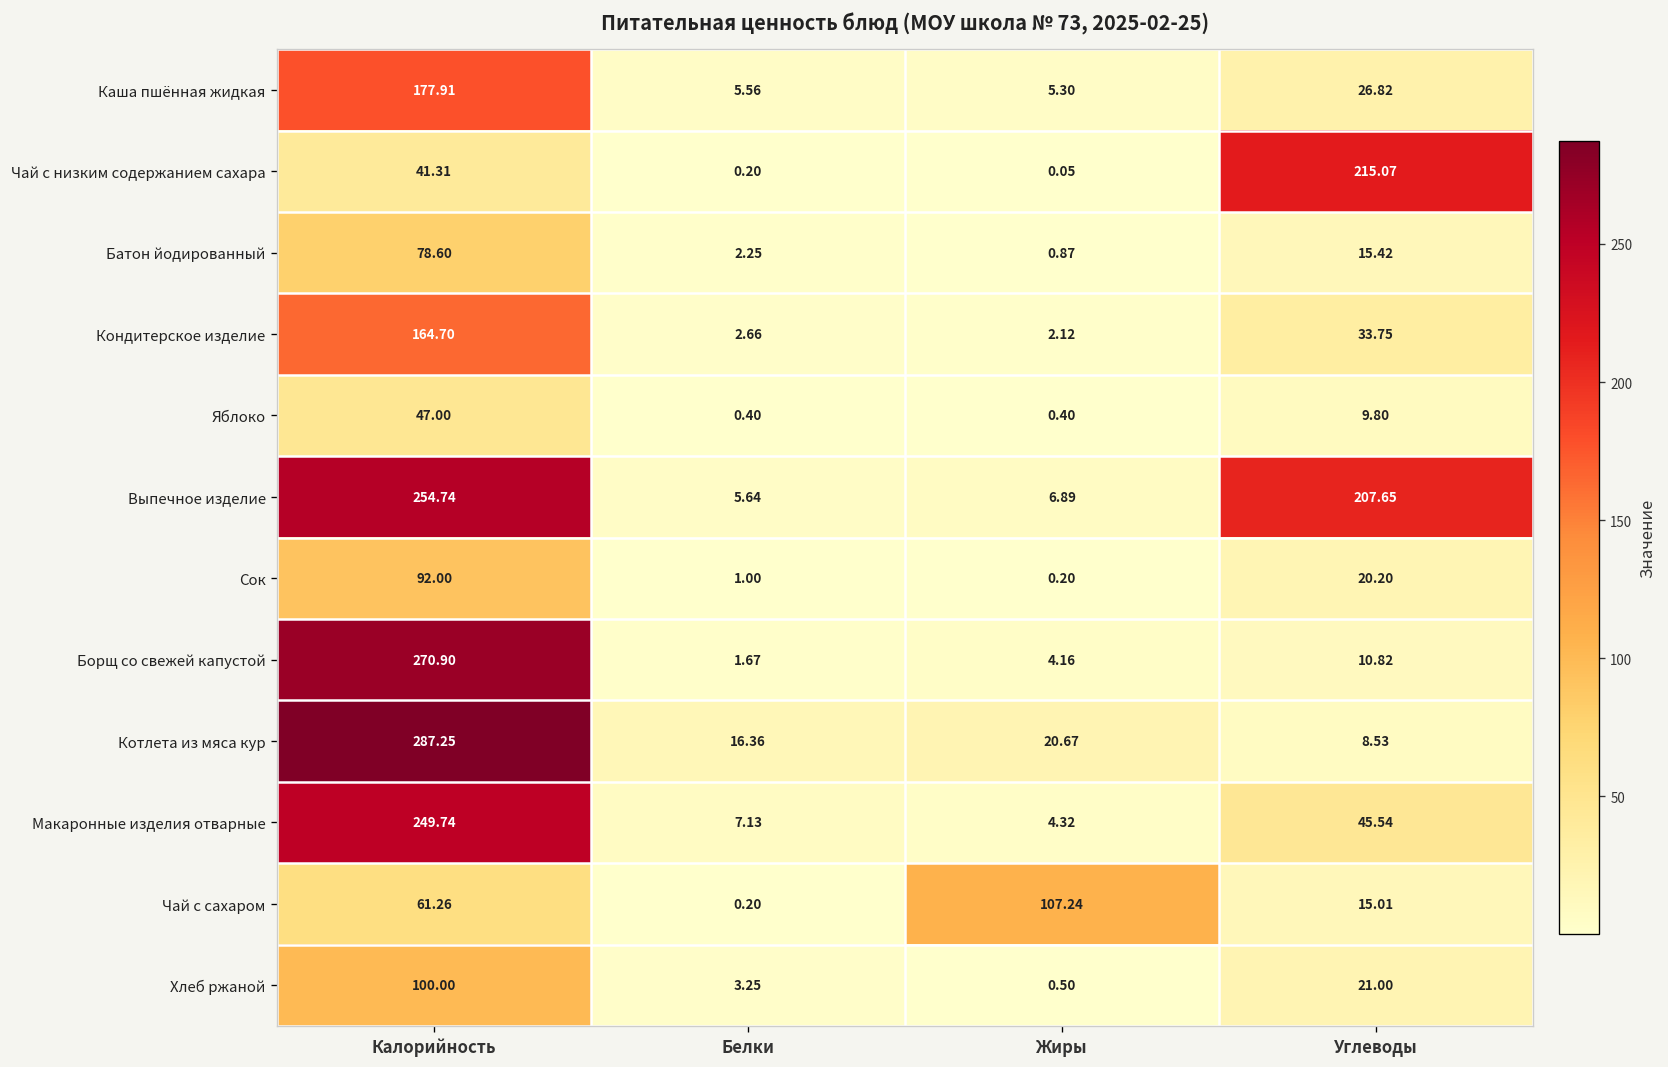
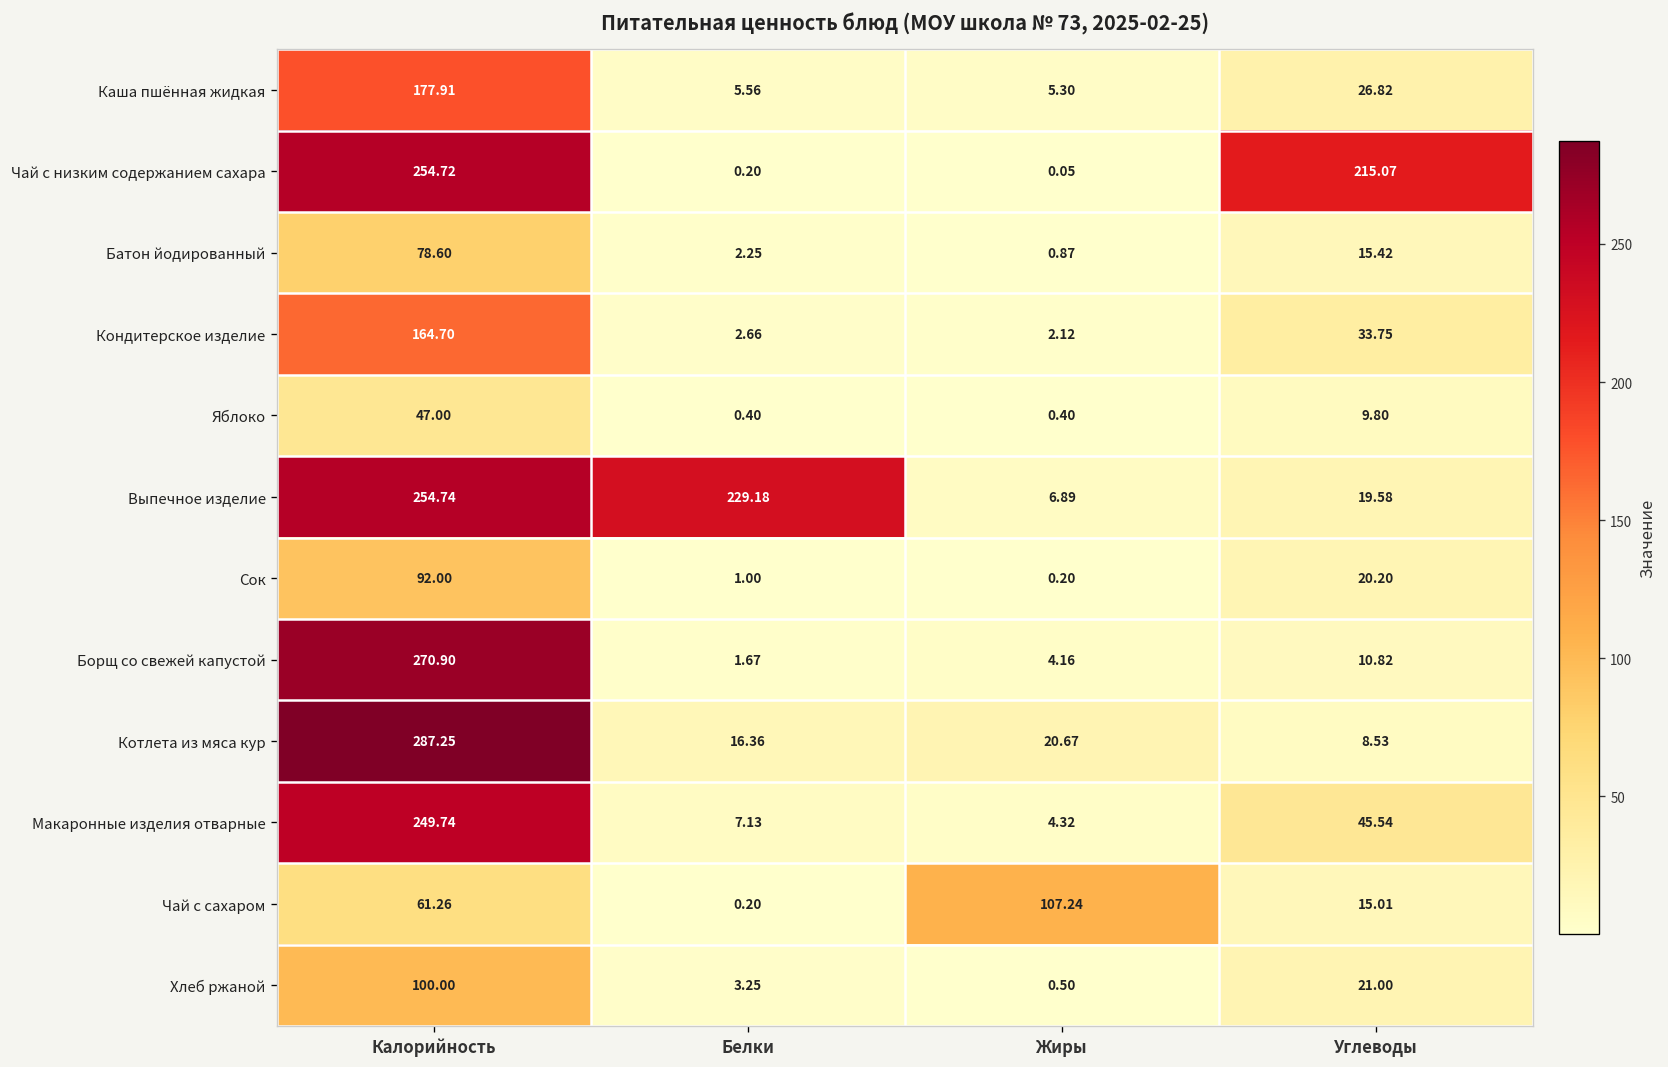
Чай с низким содержанием сахара, Калорийность: 41.31 -> 254.72
Выпечное изделие, Белки: 5.64 -> 229.18
Выпечное изделие, Углеводы: 207.65 -> 19.58
